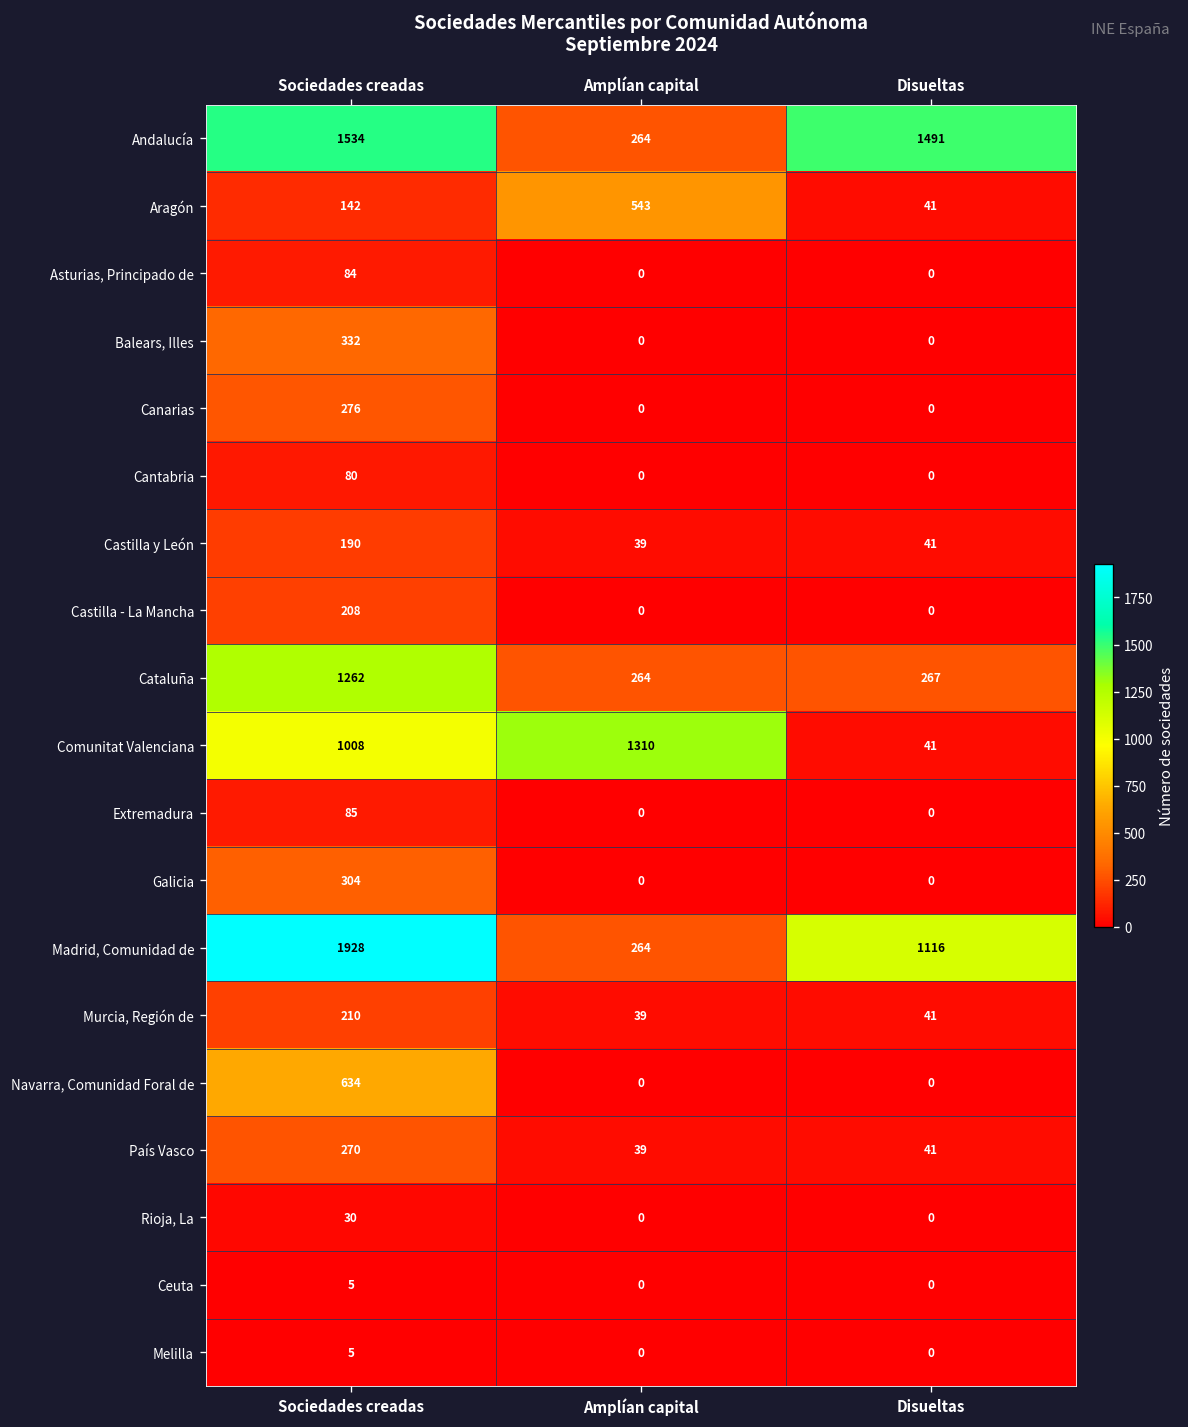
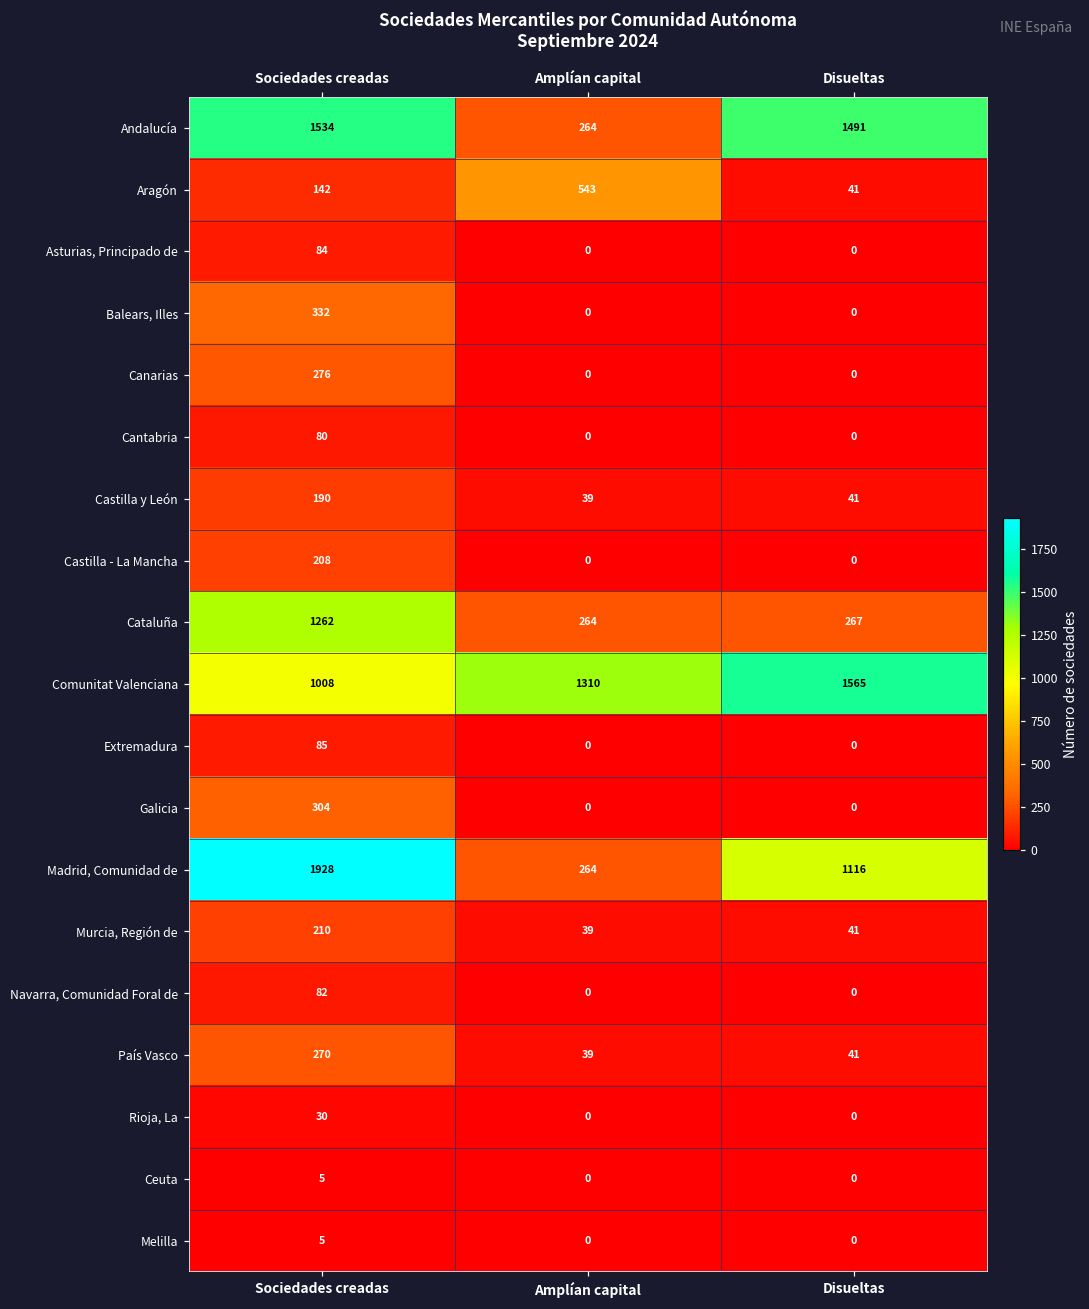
Comunitat Valenciana, Disueltas: 41 -> 1565
Navarra, Comunidad Foral de, Sociedades creadas: 634 -> 82
